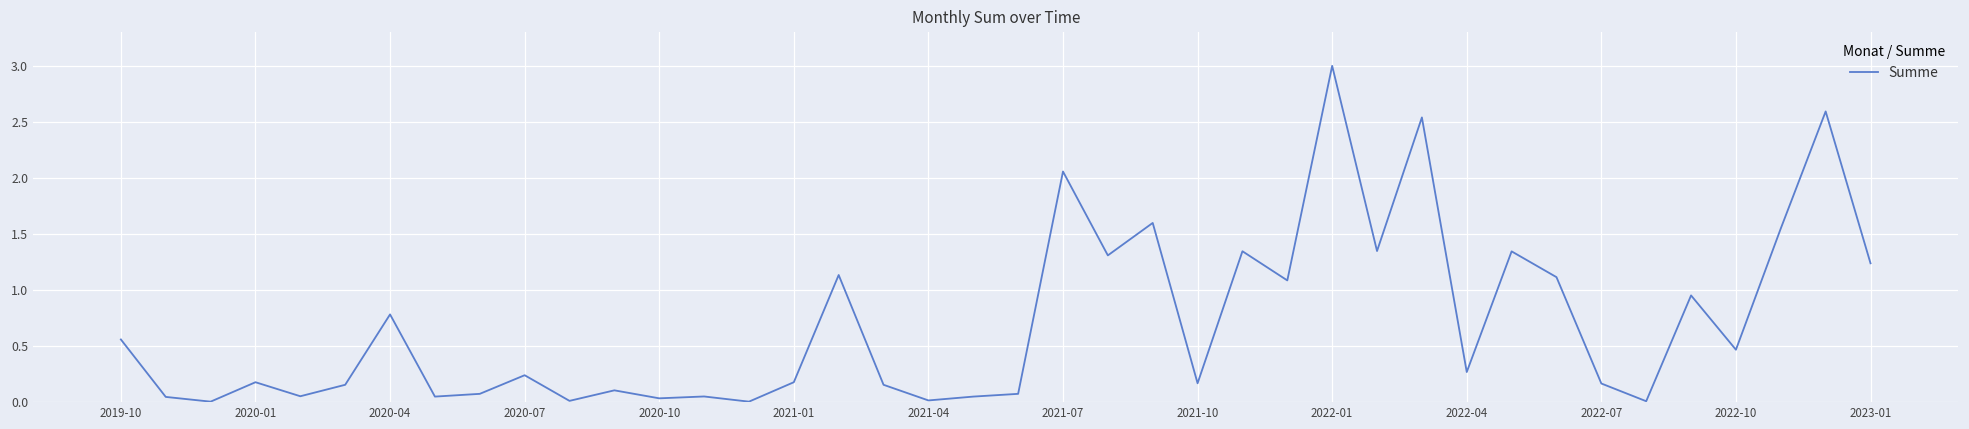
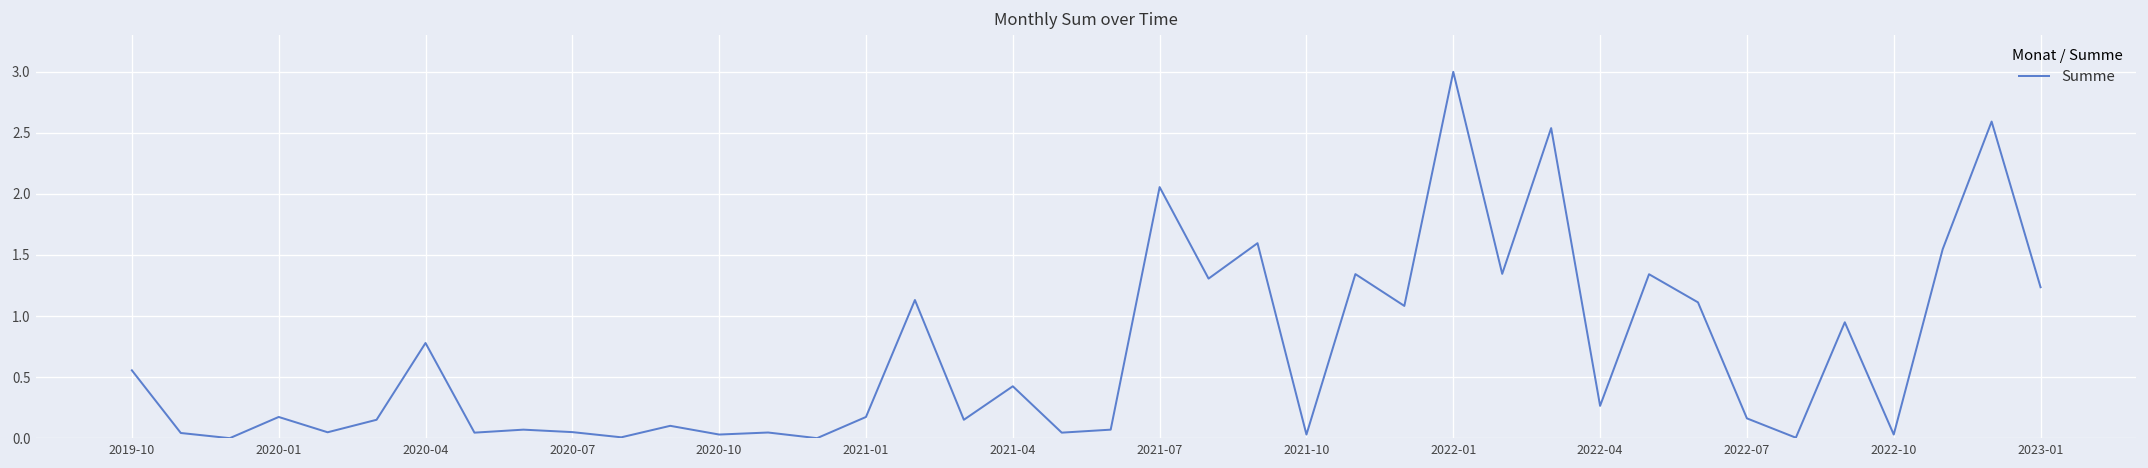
2020-07: 0.24 -> 0.05
2021-04: 0.01 -> 0.42
2021-10: 0.16 -> 0.03
2022-10: 0.46 -> 0.03
